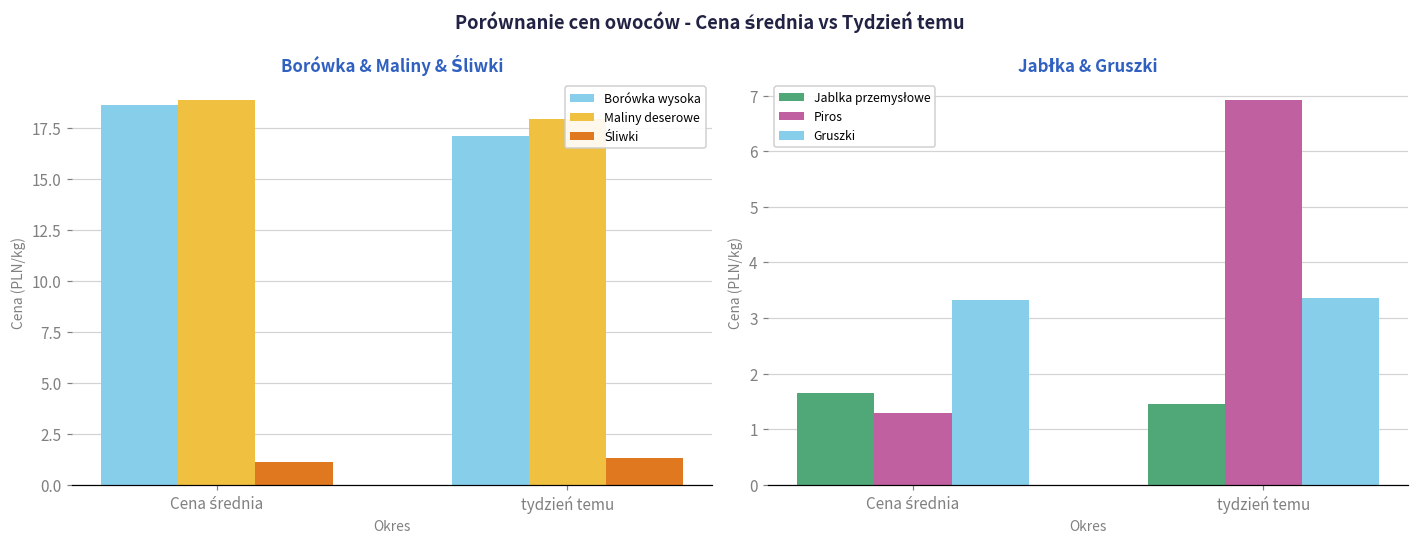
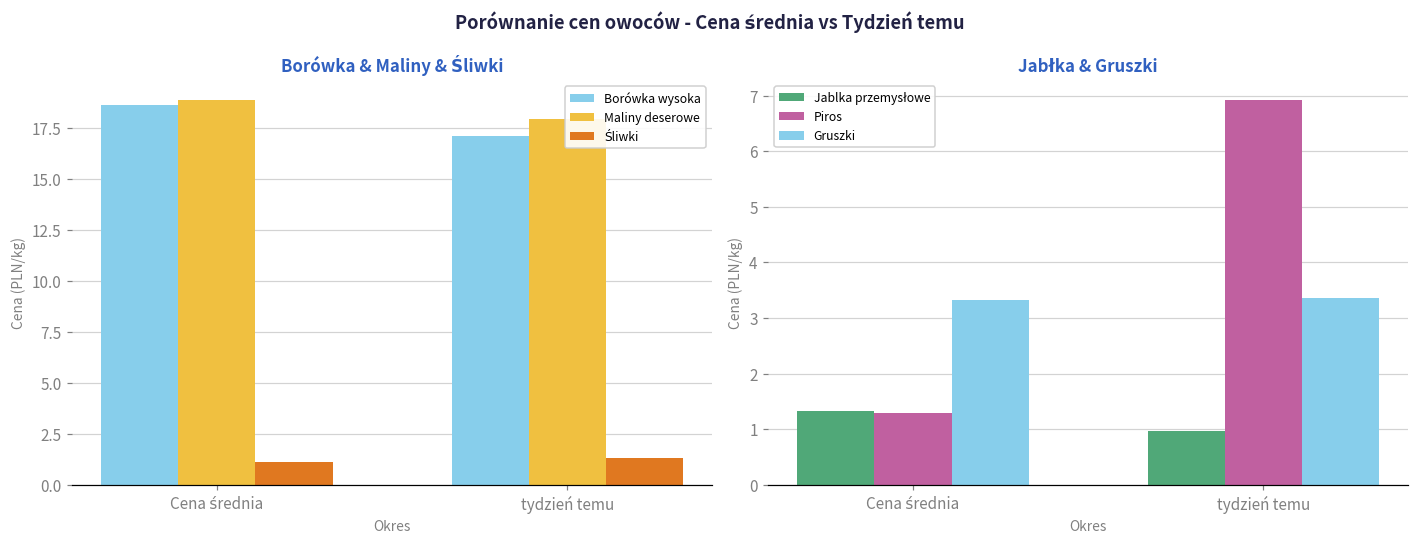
Jabłka & Gruszki, Jablka przemysłowe, Cena średnia: 1.7 -> 1.3
Jabłka & Gruszki, Jablka przemysłowe, tydzień temu: 1.5 -> 1.0
